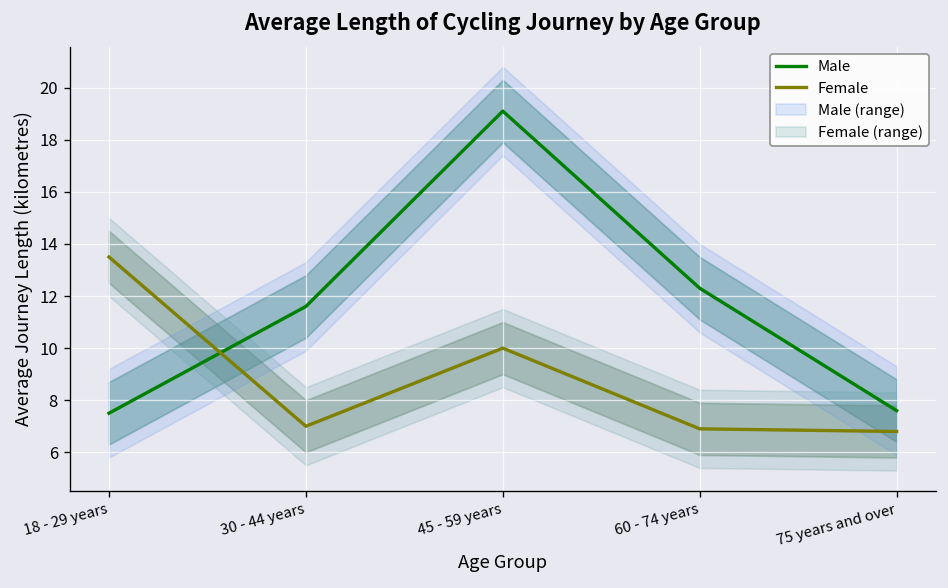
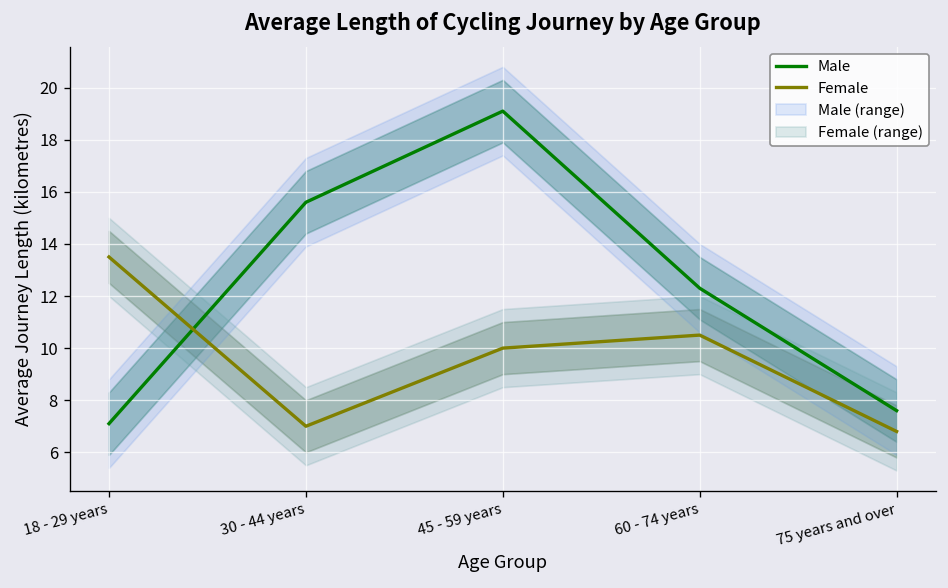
Male, 18 - 29 years: 7.5 -> 7.1
Male, 30 - 44 years: 11.6 -> 15.6
Female, 60 - 74 years: 6.9 -> 10.5
